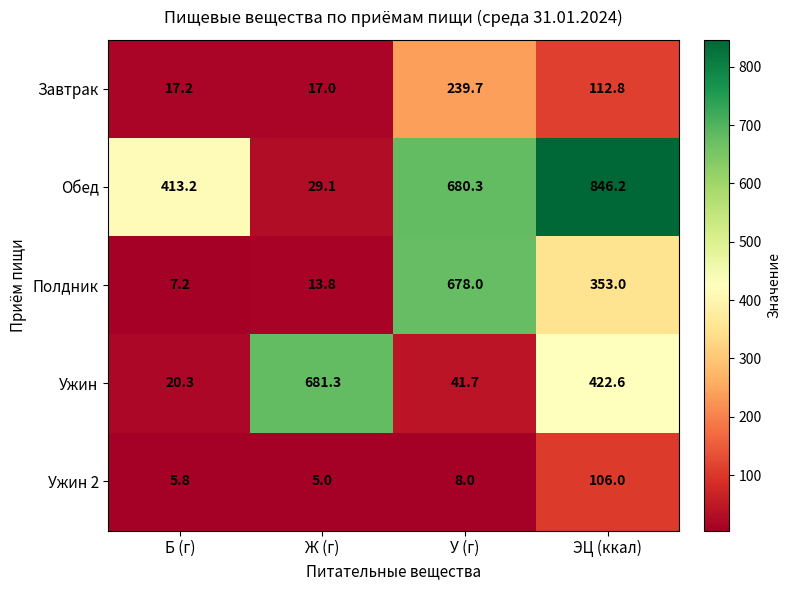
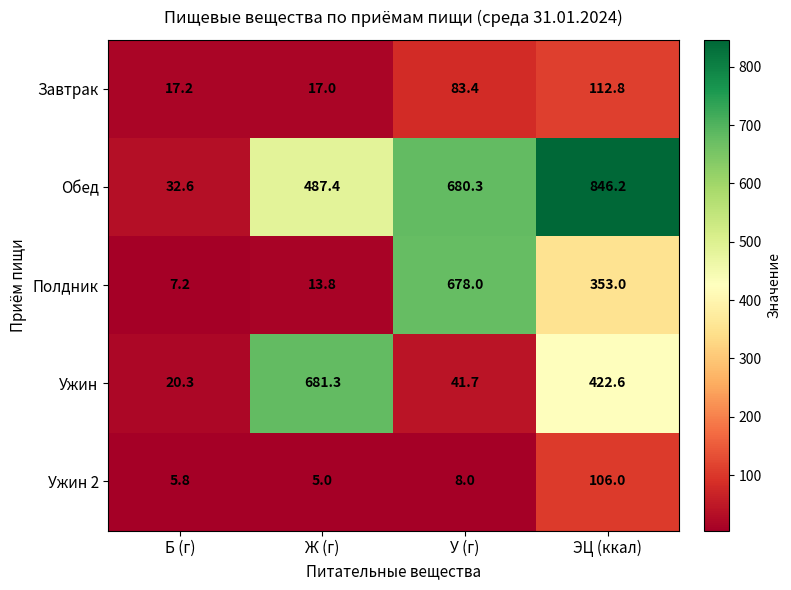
Завтрак, У (г): 239.7 -> 83.4
Обед, Б (г): 413.2 -> 32.6
Обед, Ж (г): 29.1 -> 487.4
